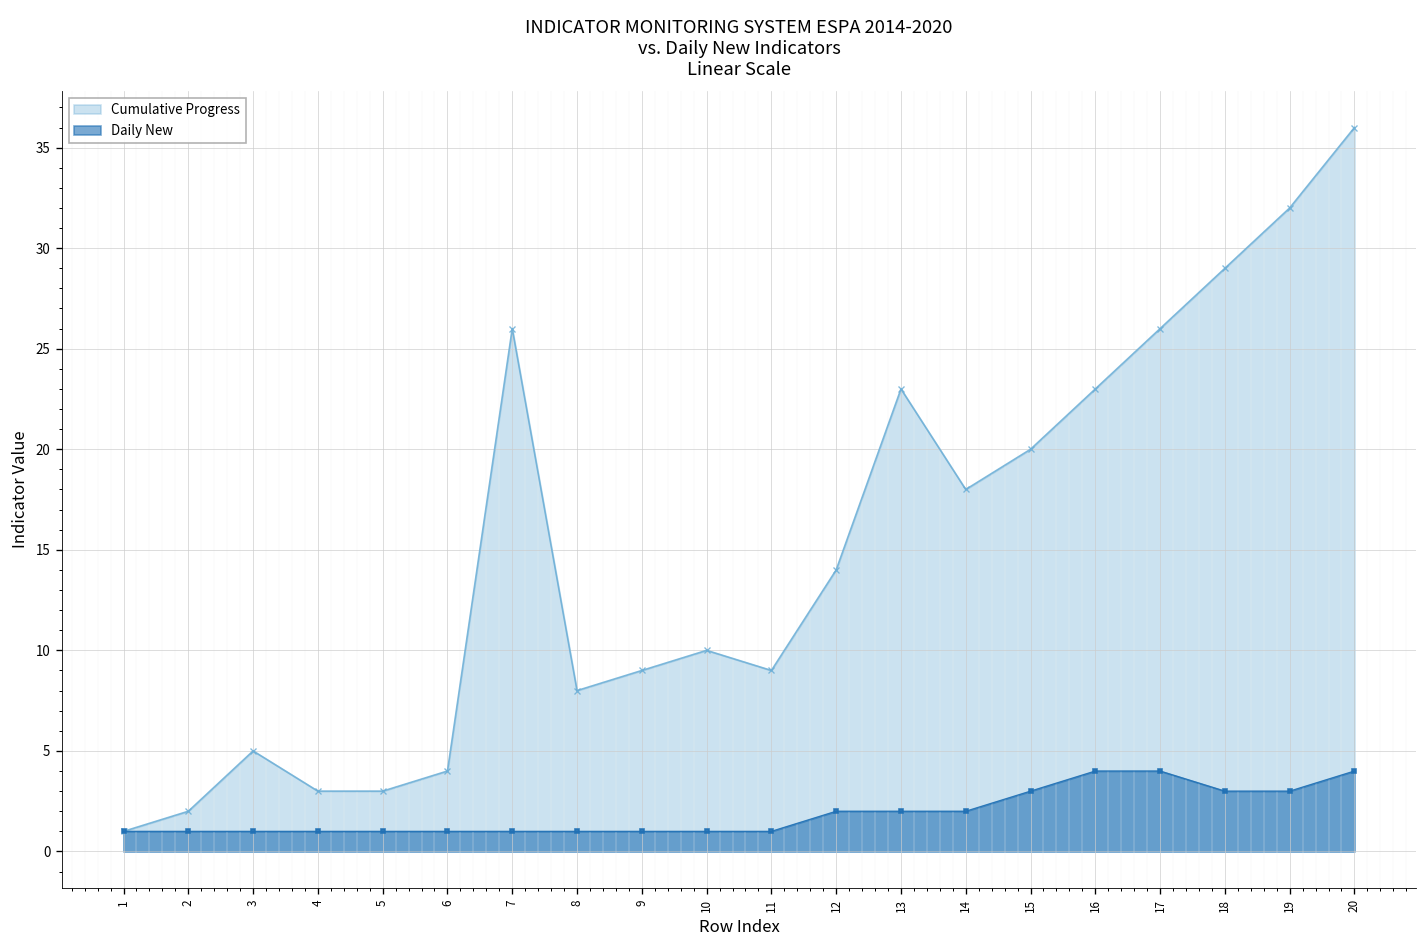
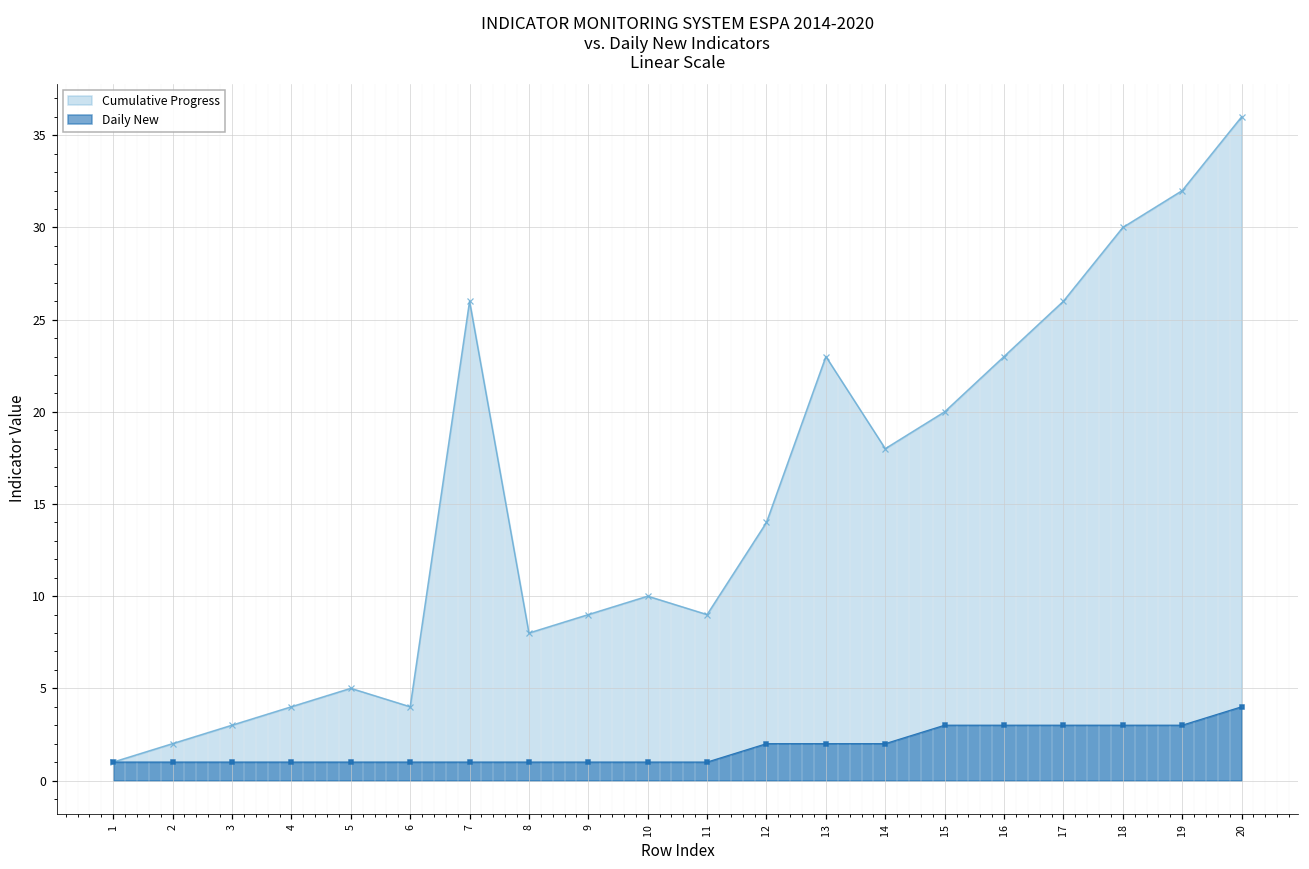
Cumulative Progress, 3: 5 -> 3
Cumulative Progress, 4: 3 -> 4
Cumulative Progress, 5: 3 -> 5
Daily New, 16: 4 -> 3
Daily New, 17: 4 -> 3
Cumulative Progress, 18: 29 -> 30
